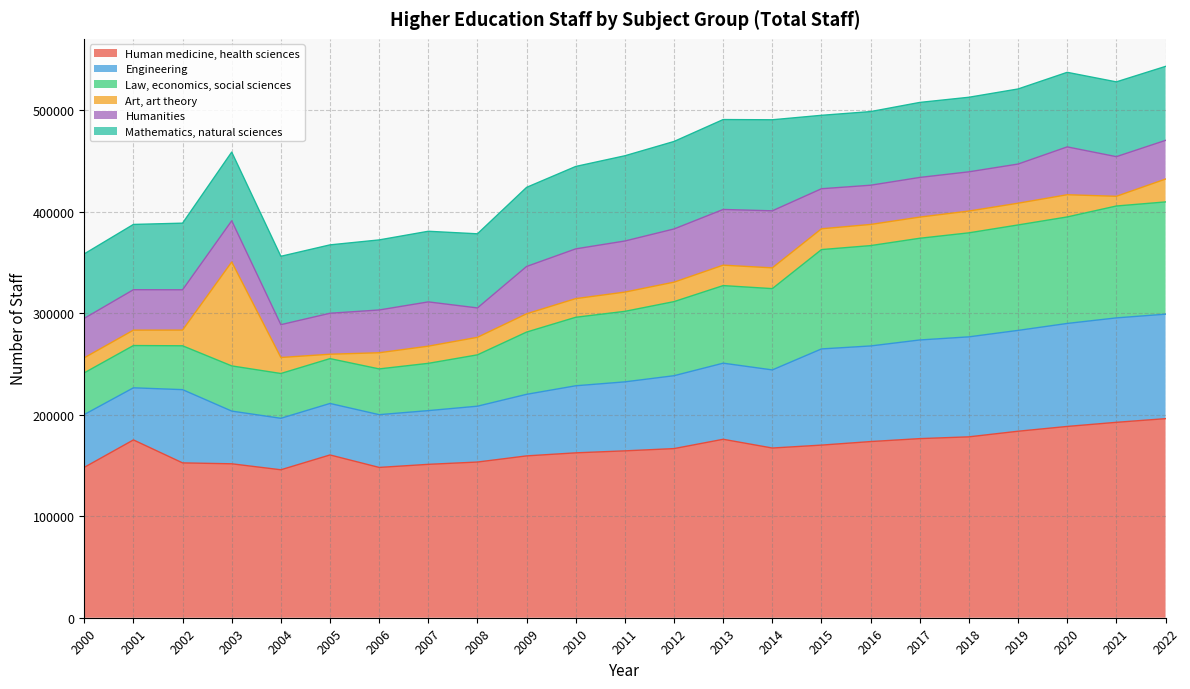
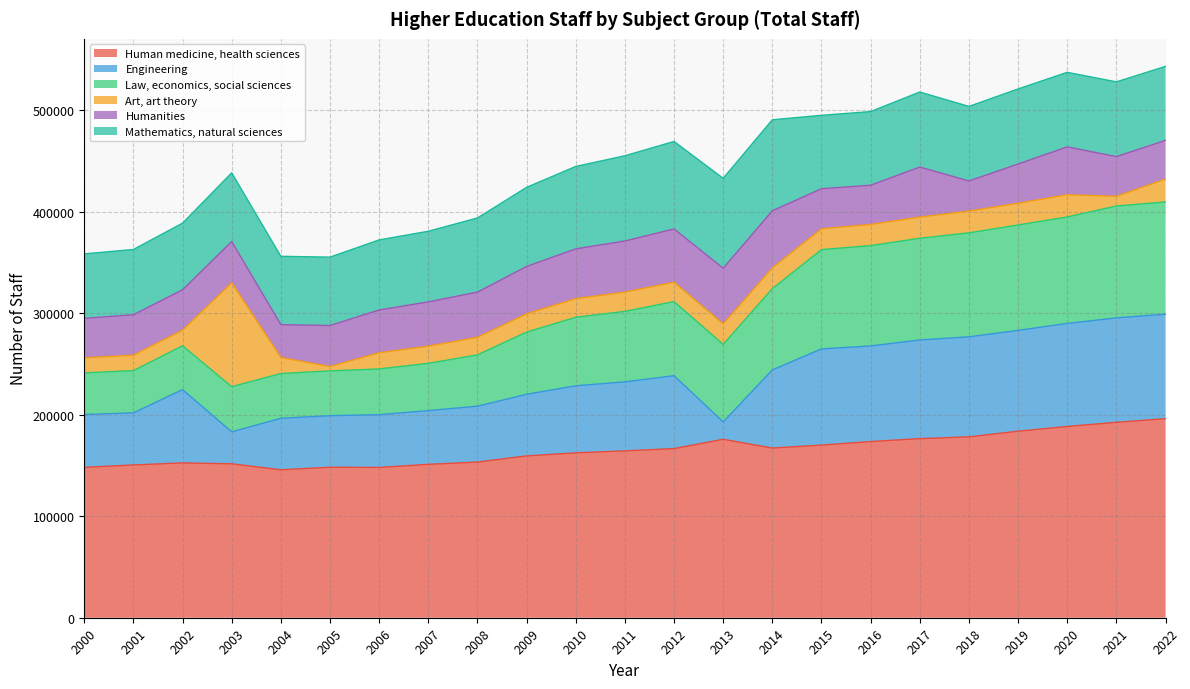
Human medicine, health sciences, 2001: 175000 -> 151000
Engineering, 2003: 52000 -> 32000
Human medicine, health sciences, 2005: 160000 -> 148000
Humanities, 2008: 29000 -> 45000
Engineering, 2013: 75000 -> 17000
Humanities, 2017: 39000 -> 49000
Humanities, 2018: 39000 -> 30000
